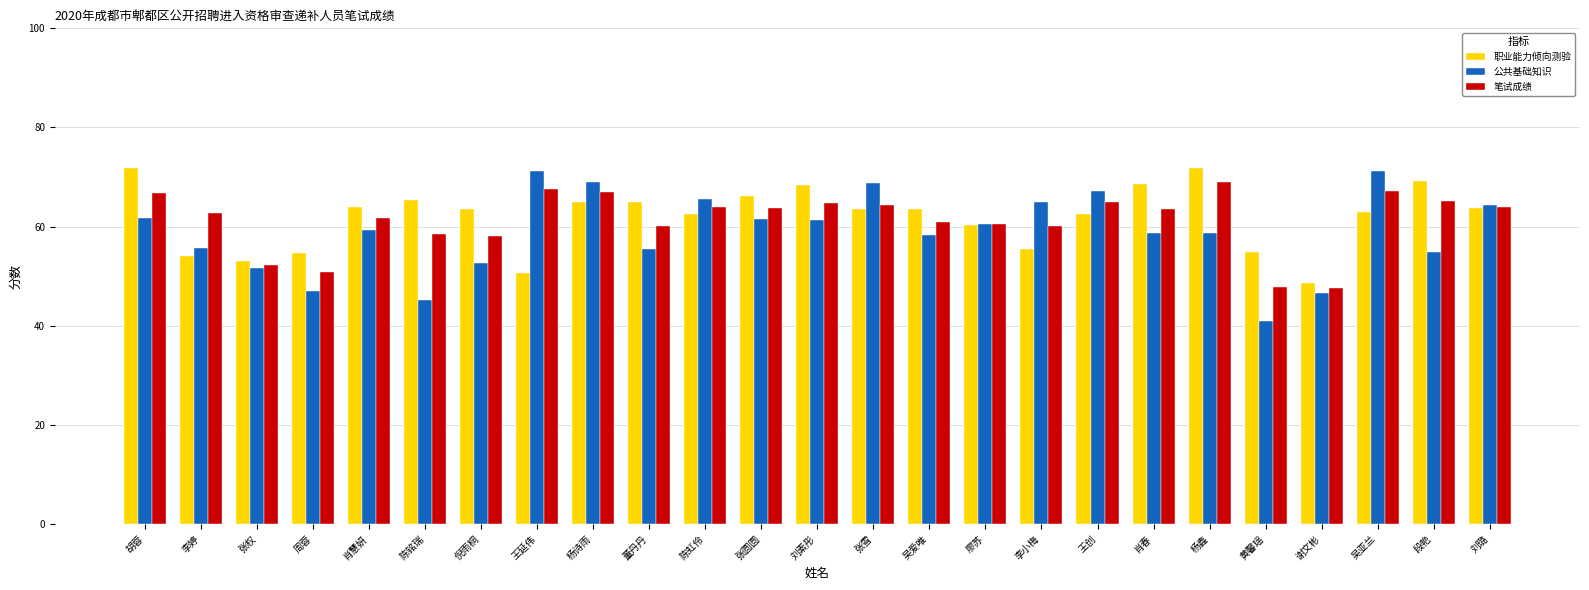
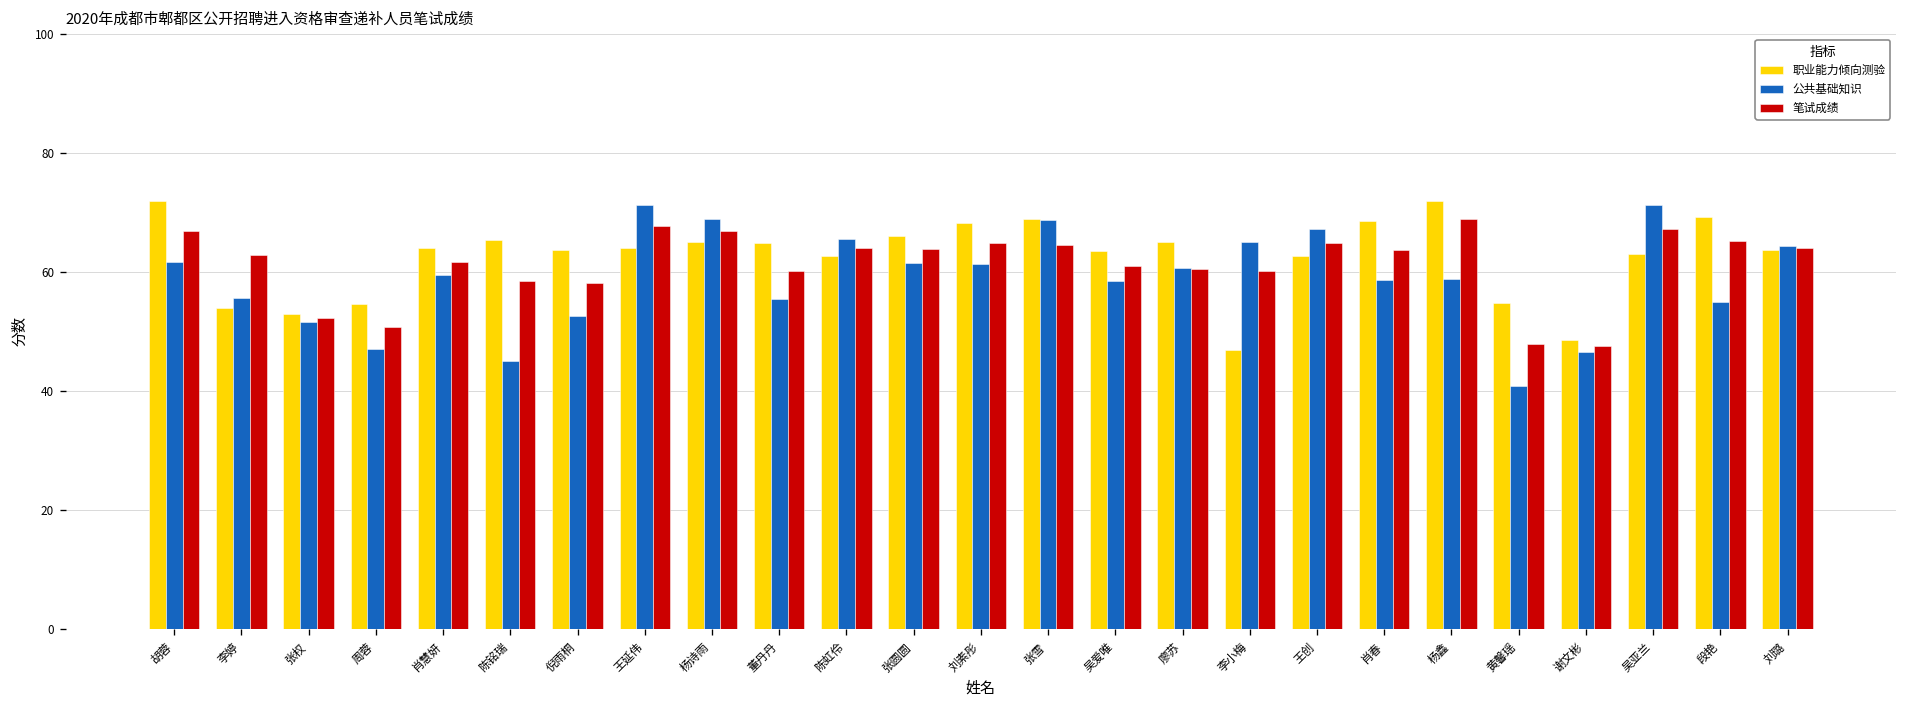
职业能力倾向测验, 王延伟: 51 -> 64
职业能力倾向测验, 张雪: 64 -> 69
职业能力倾向测验, 廖苏: 60 -> 65
职业能力倾向测验, 李小梅: 55 -> 47
